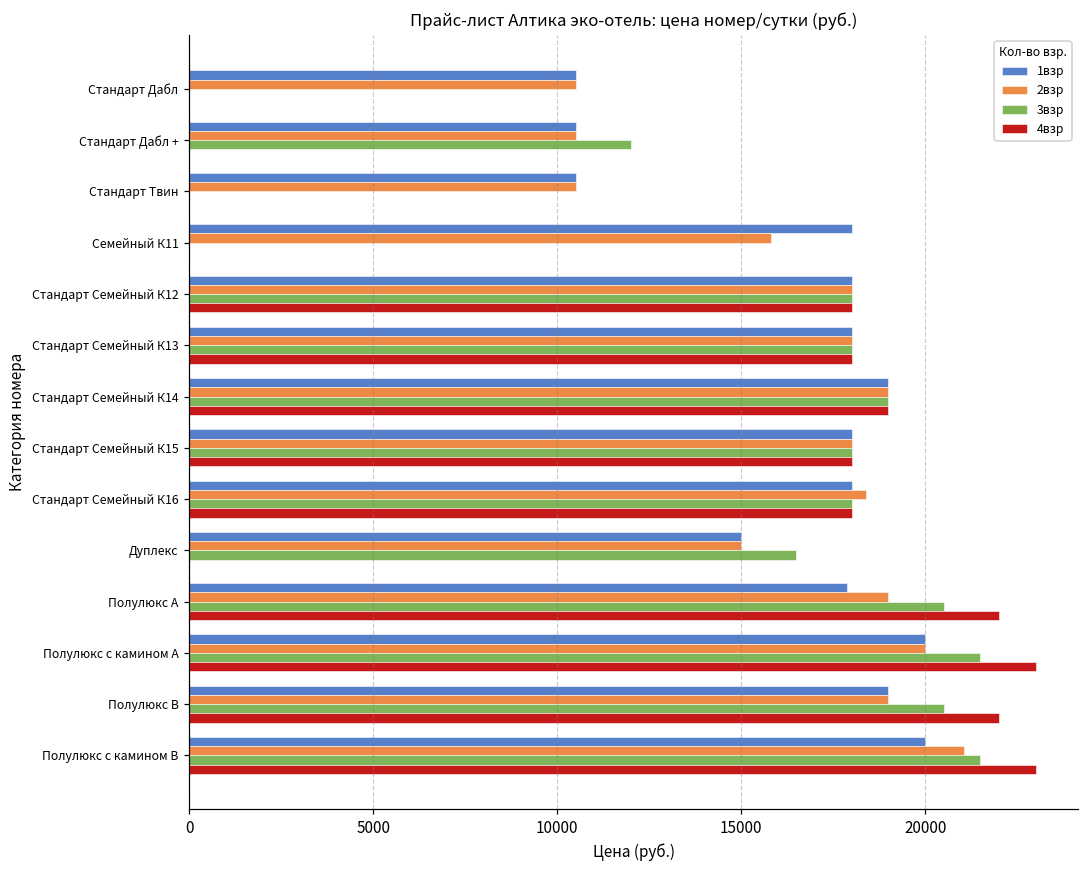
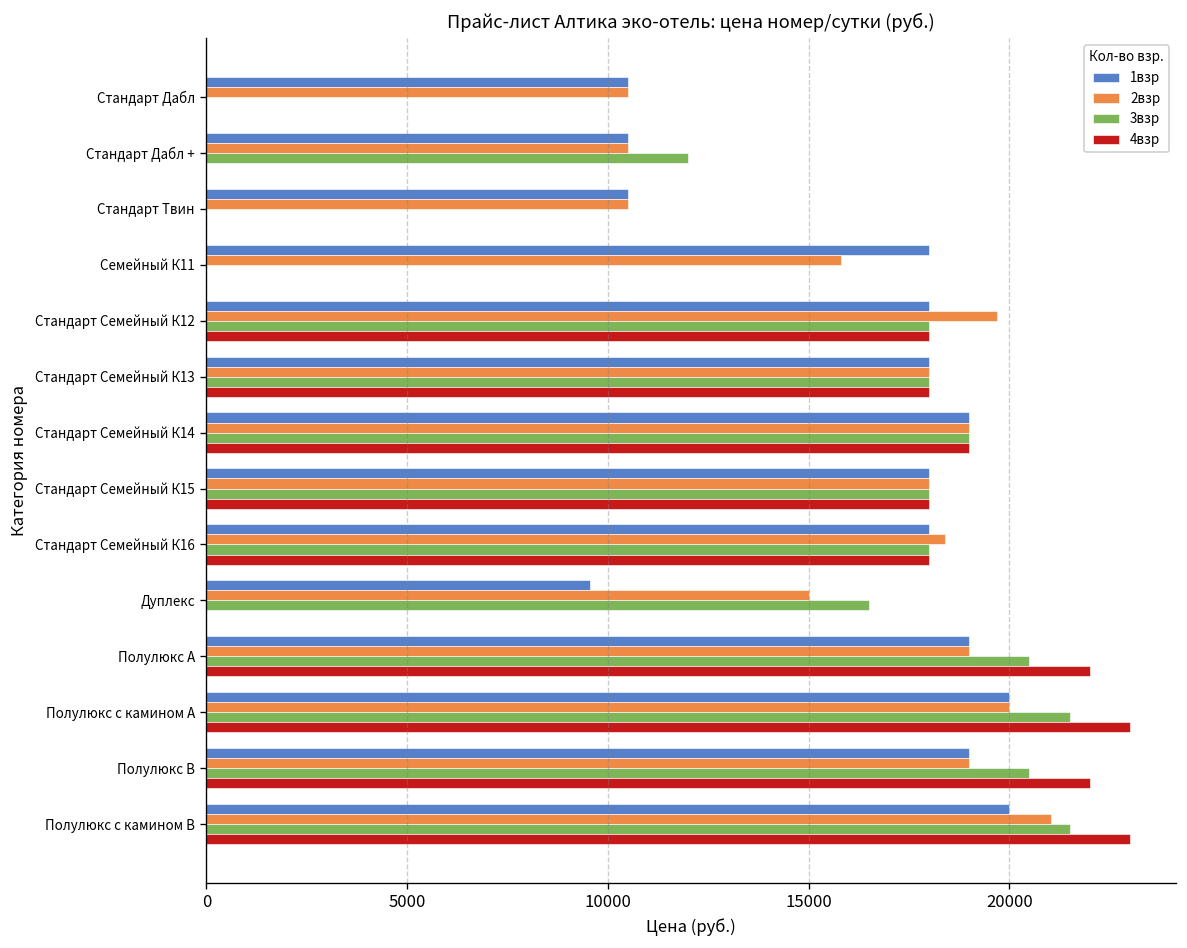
2взр, Стандарт Семейный К12: 18000 -> 19700
1взр, Дуплекс: 15000 -> 9600
1взр, Полулюкс А: 17900 -> 19000
